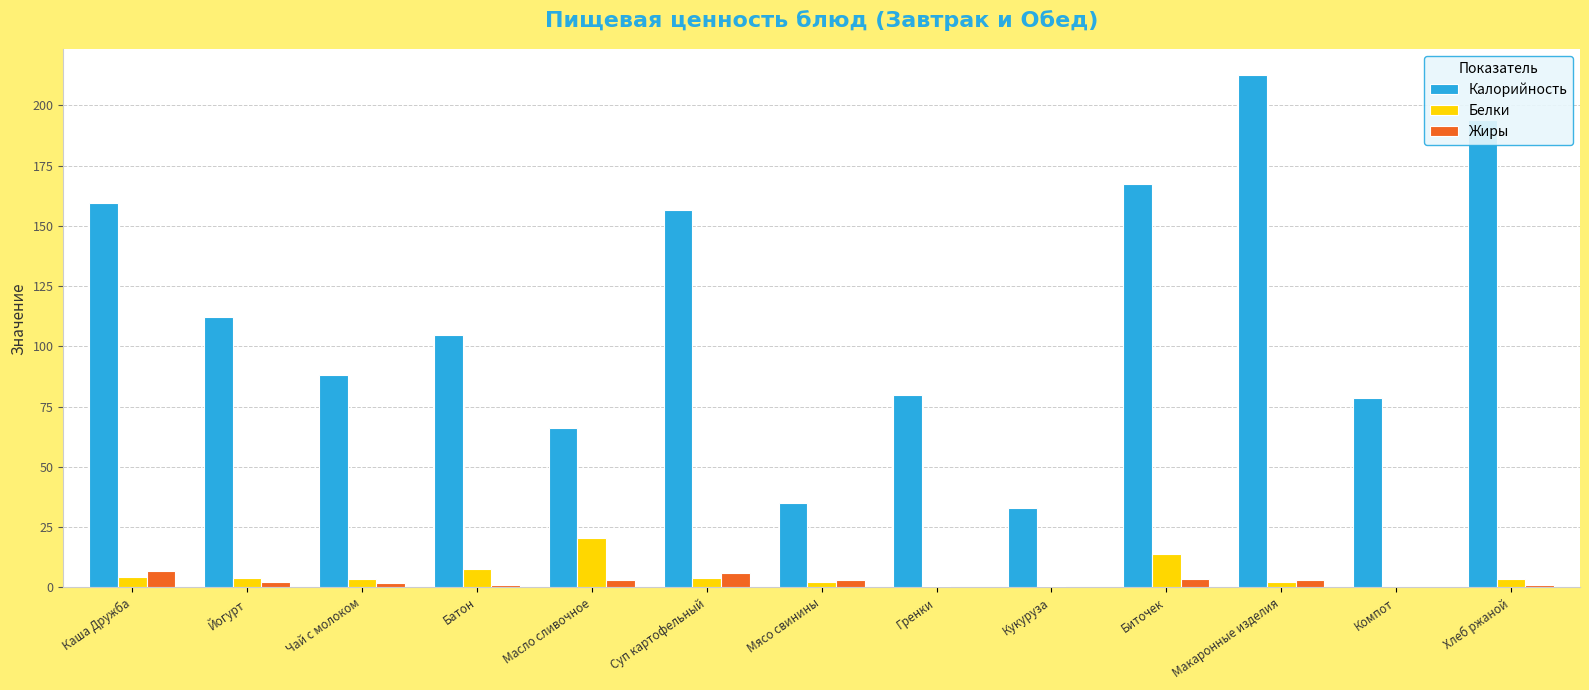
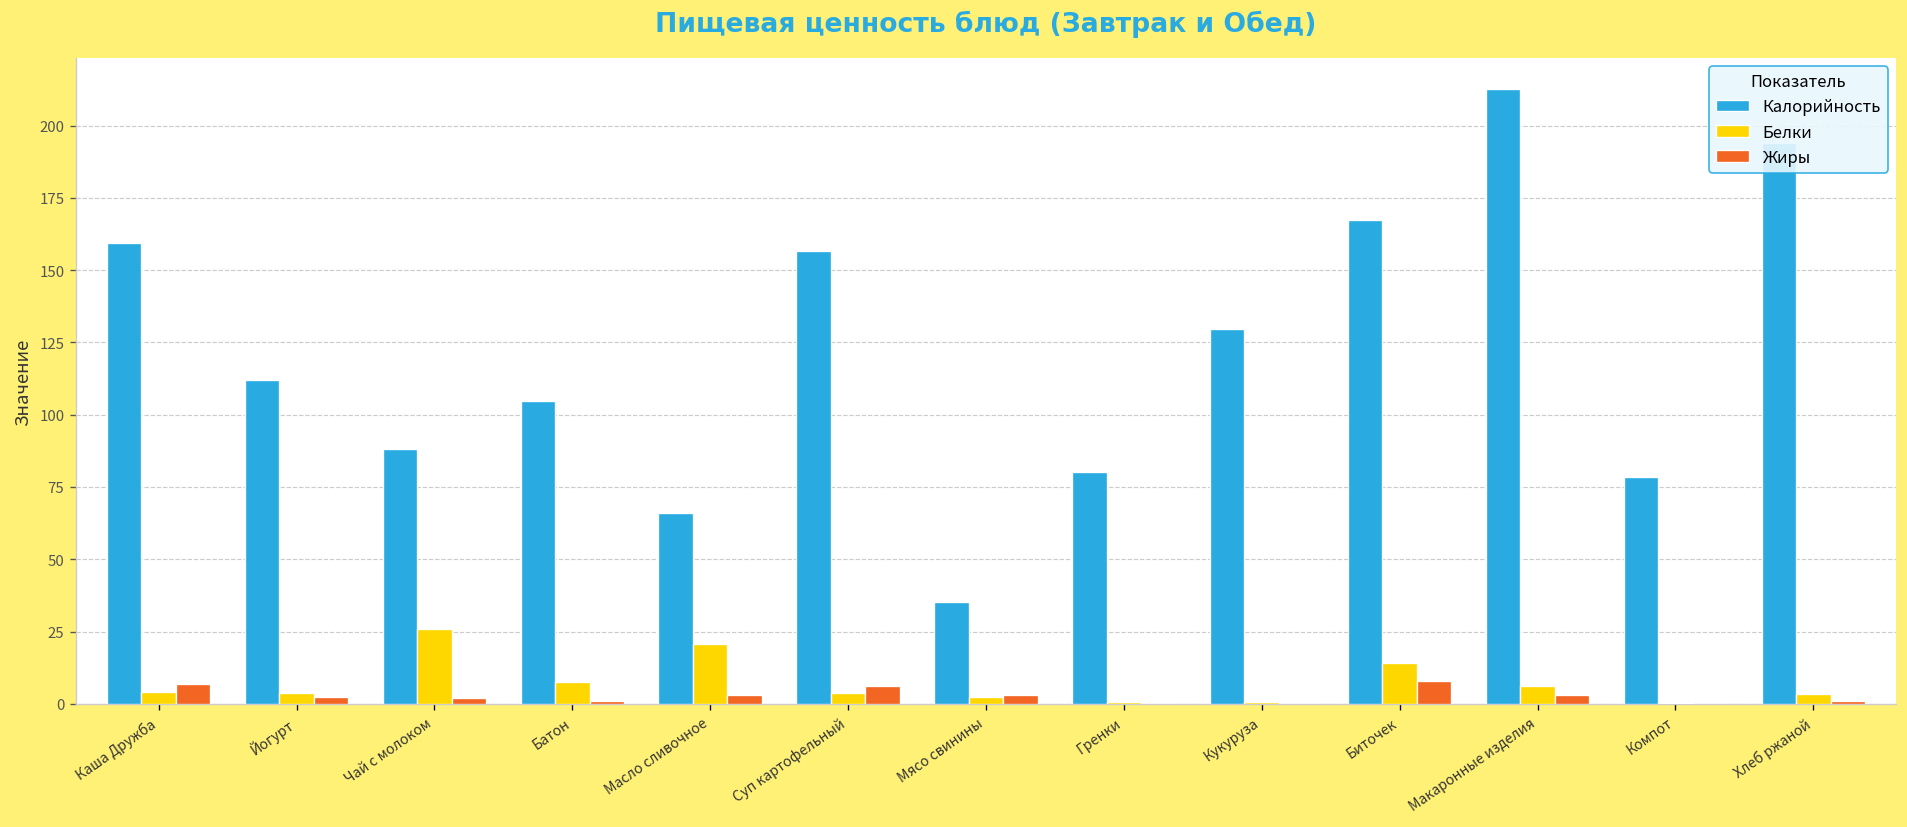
Белки, Чай с молоком: 3 -> 26
Калорийность, Кукуруза: 33 -> 130
Жиры, Биточек: 3 -> 8
Белки, Макаронные изделия: 2 -> 6
